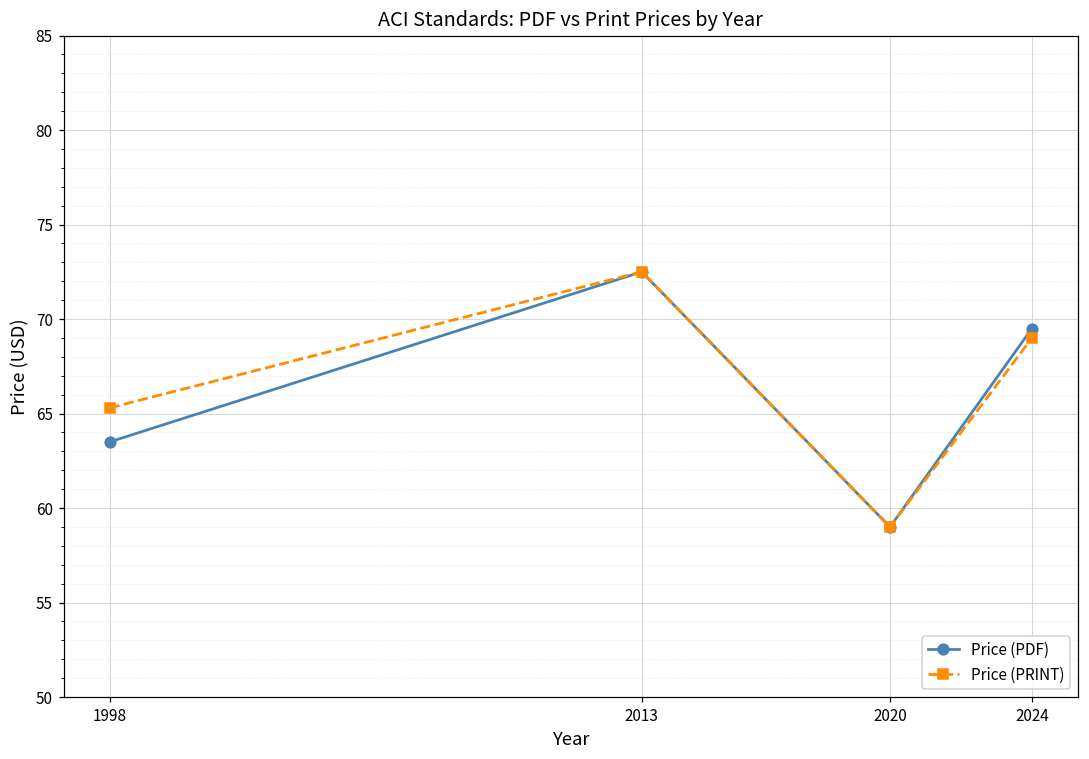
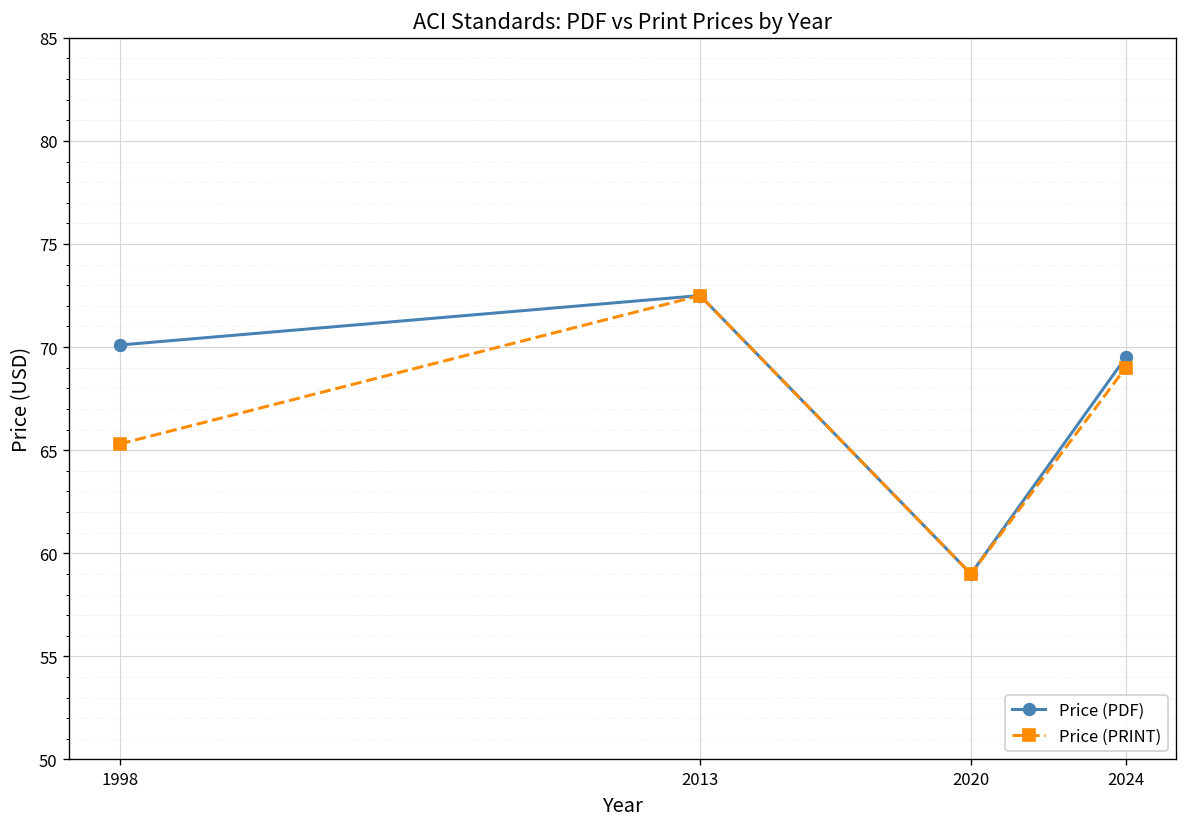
Price (PDF), 1998: 63.5 -> 70.1
